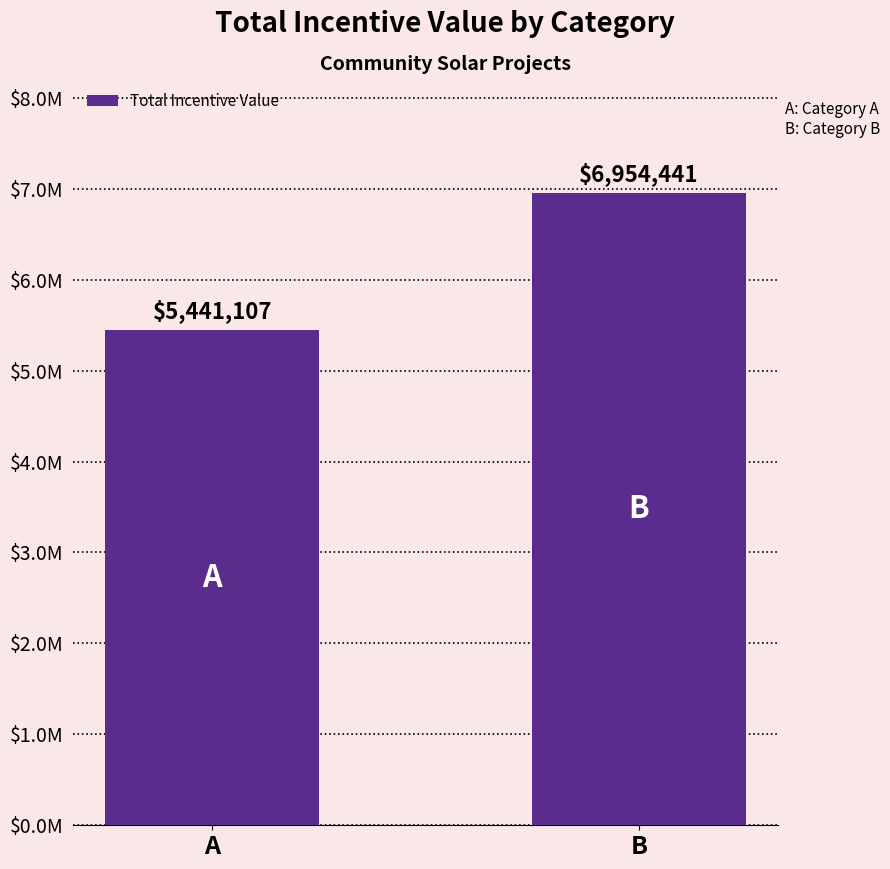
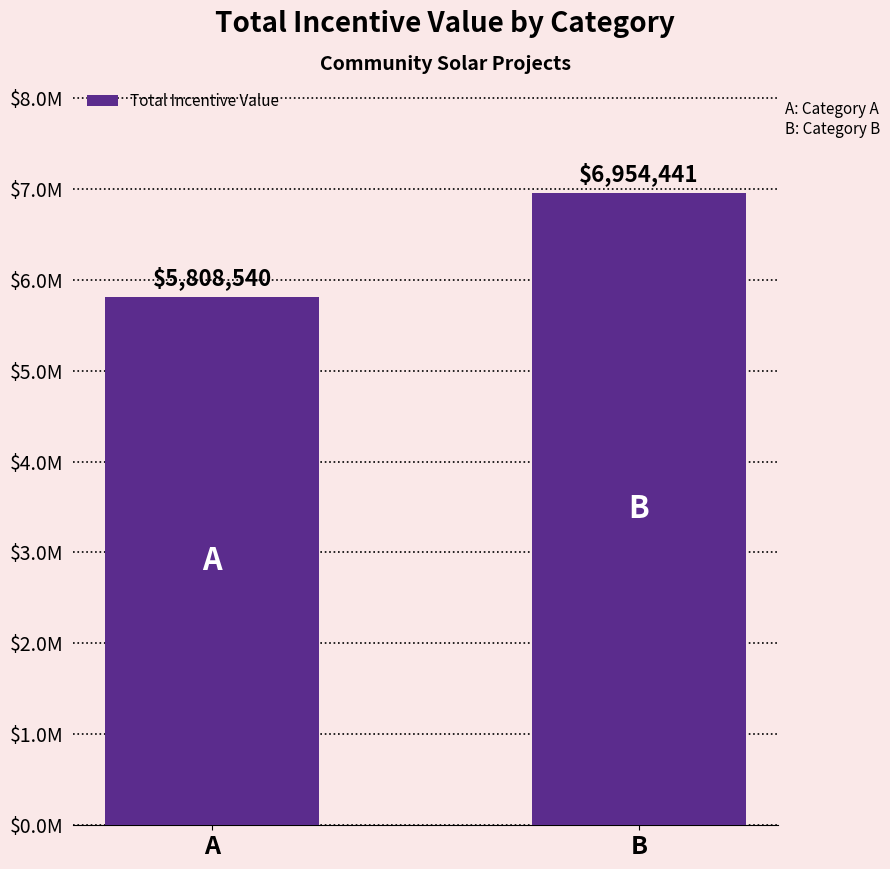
A: $5,441,107 -> $5,808,540
